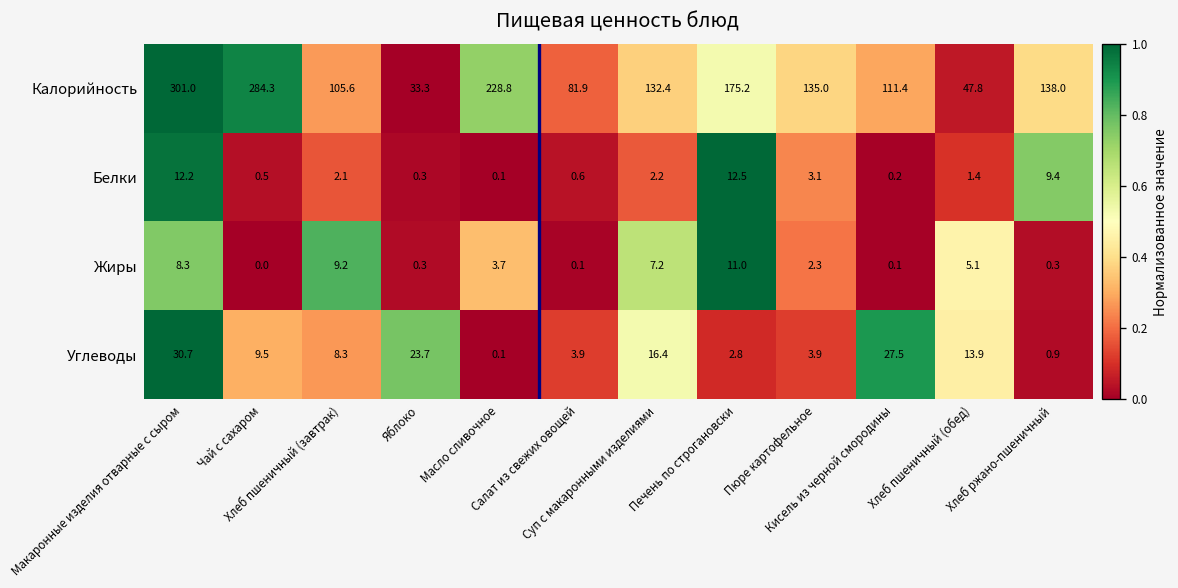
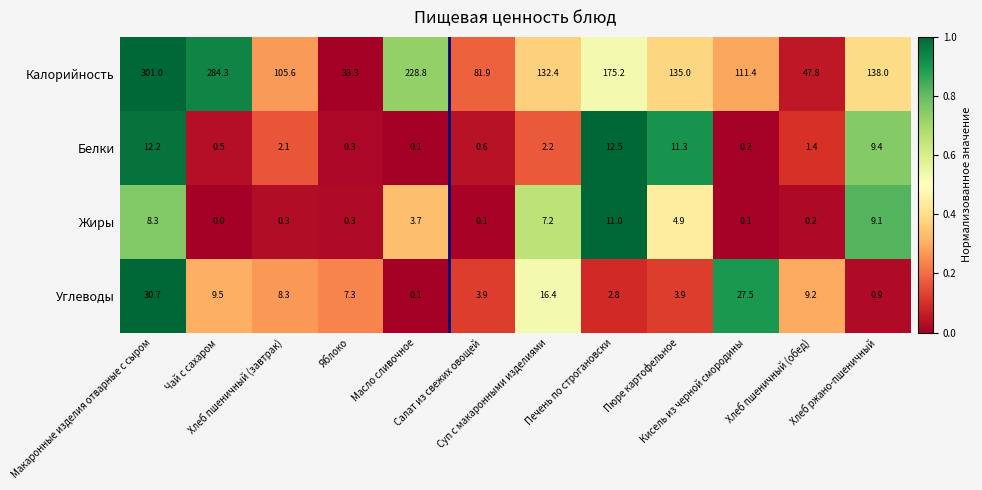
Белки, Пюре картофельное: 3.1 -> 11.3
Жиры, Хлеб пшеничный (завтрак): 9.2 -> 0.3
Жиры, Пюре картофельное: 2.3 -> 4.9
Жиры, Хлеб пшеничный (обед): 5.1 -> 0.2
Жиры, Хлеб ржано-пшеничный: 0.3 -> 9.1
Углеводы, Яблоко: 23.7 -> 7.3
Углеводы, Хлеб пшеничный (обед): 13.9 -> 9.2
